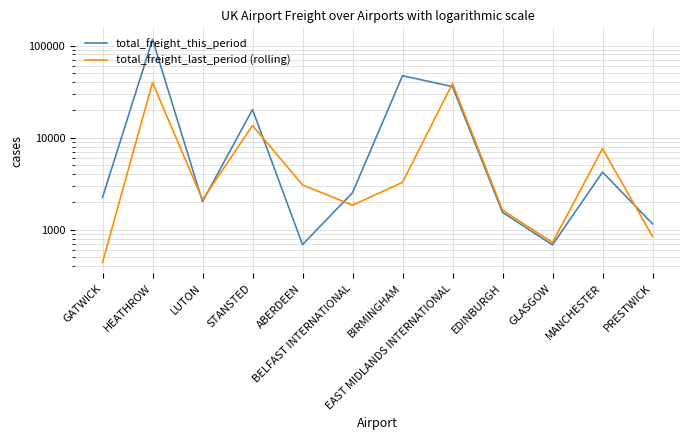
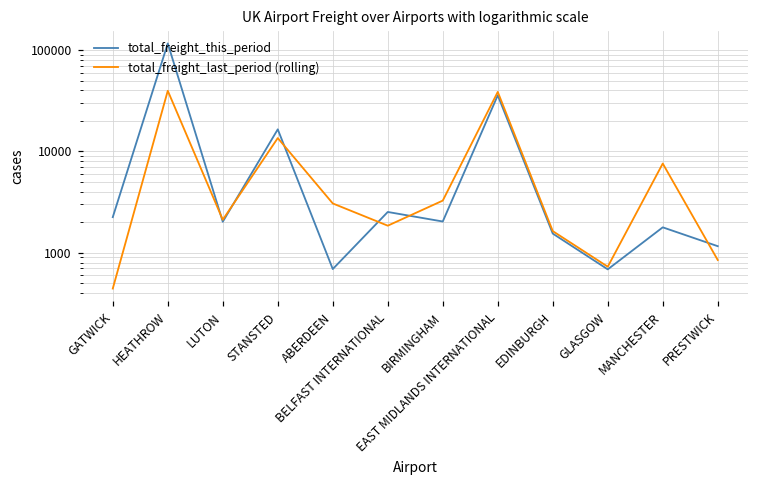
total_freight_this_period, STANSTED: 20000 -> 17000
total_freight_this_period, BIRMINGHAM: 50000 -> 2000
total_freight_this_period, MANCHESTER: 4000 -> 1800
